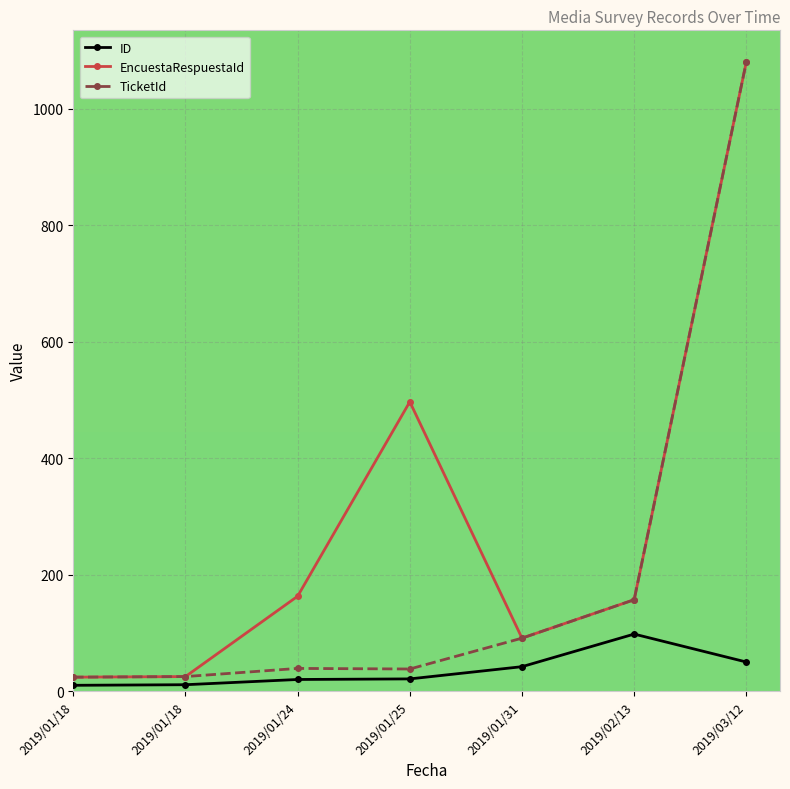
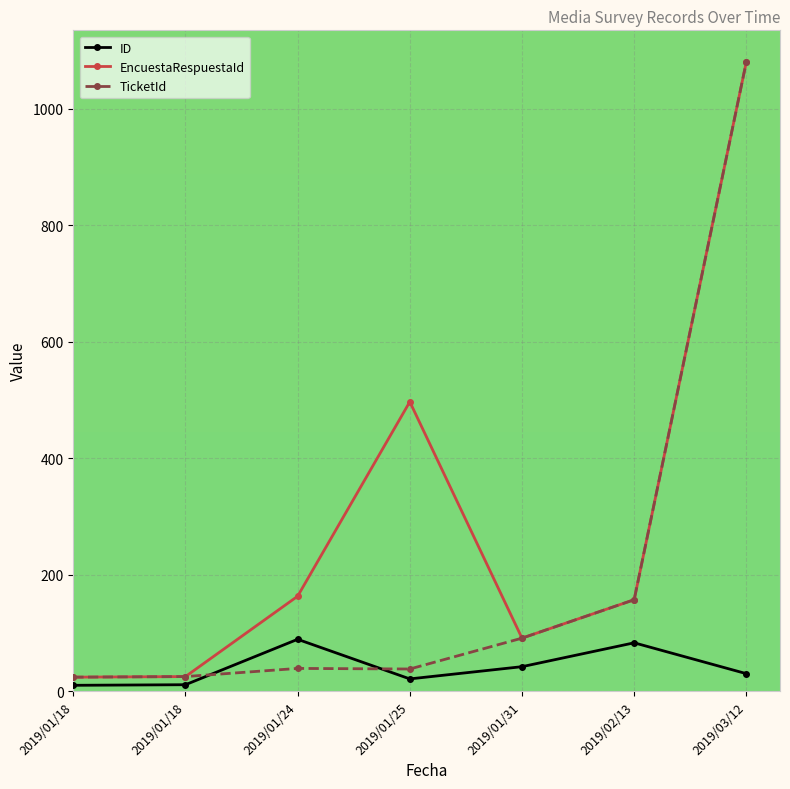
ID, 2019/01/24: 20 -> 90
ID, 2019/02/13: 100 -> 80
ID, 2019/03/12: 50 -> 30
